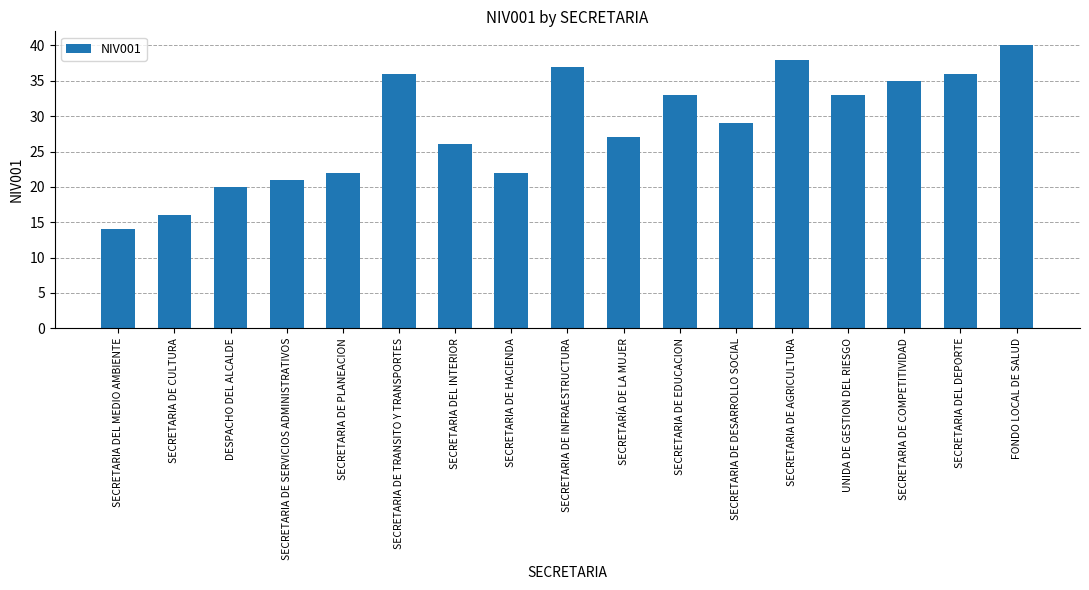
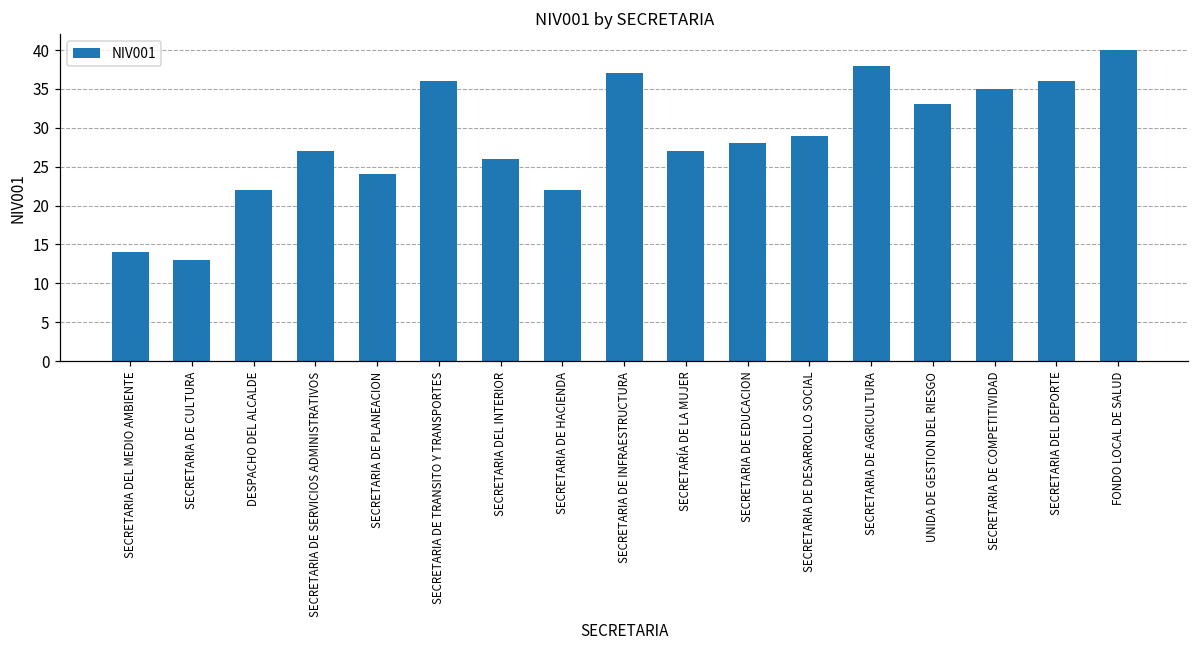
SECRETARIA DE CULTURA: 16 -> 13
DESPACHO DEL ALCALDE: 20 -> 22
SECRETARIA DE SERVICIOS ADMINISTRATIVOS: 21 -> 27
SECRETARIA DE PLANEACION: 22 -> 24
SECRETARIA DE EDUCACION: 33 -> 28
